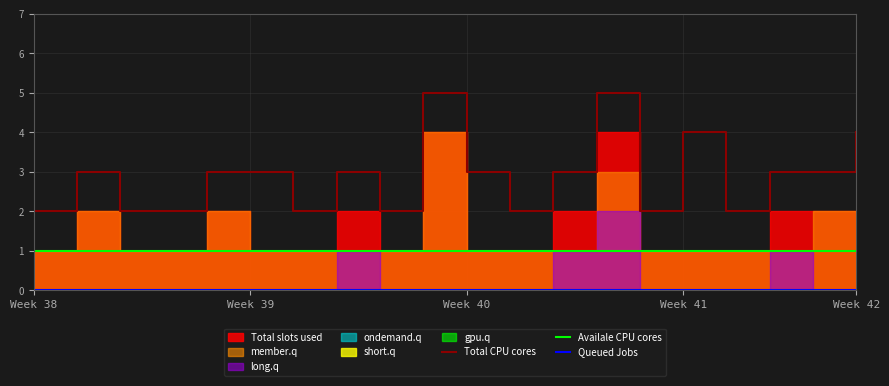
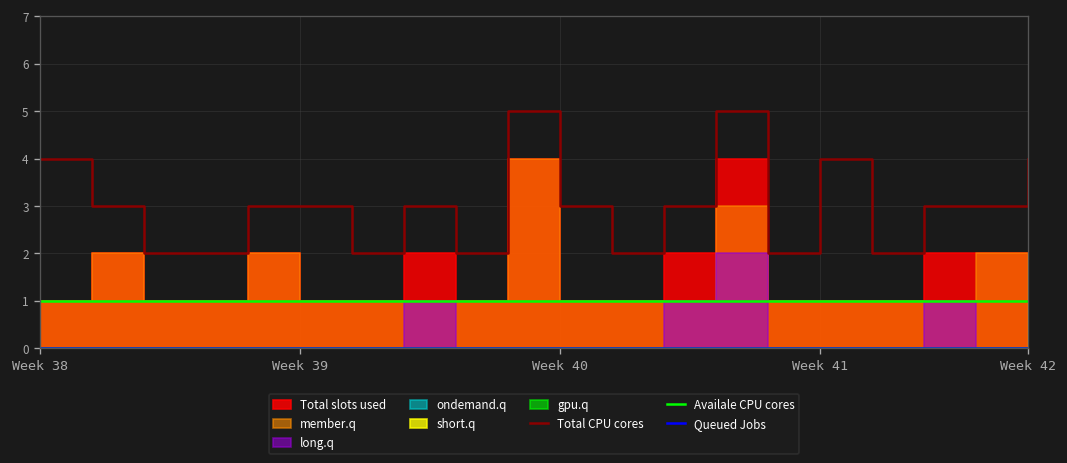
Total CPU cores, Week 38: 2 -> 4
